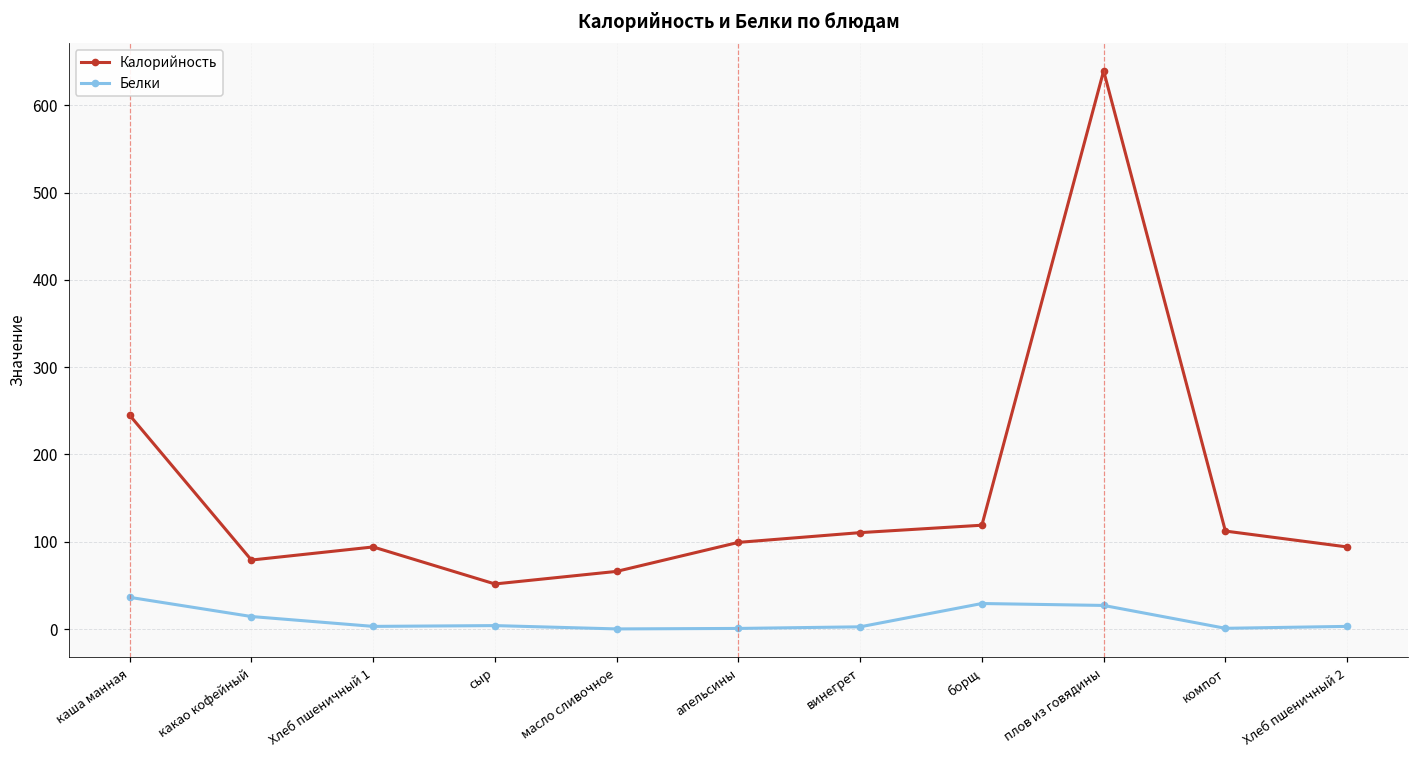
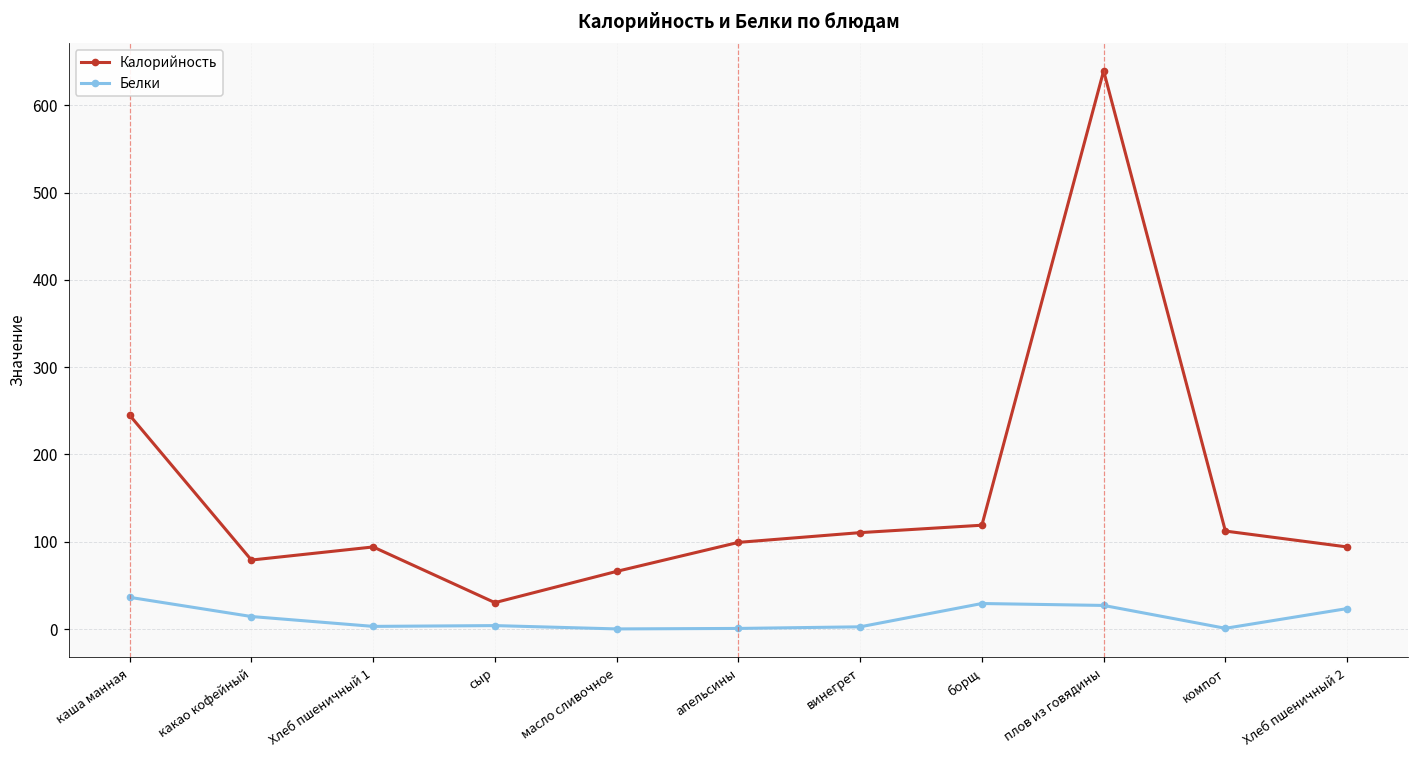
Калорийность, сыр: 50 -> 30
Белки, Хлеб пшеничный 2: 0 -> 20
